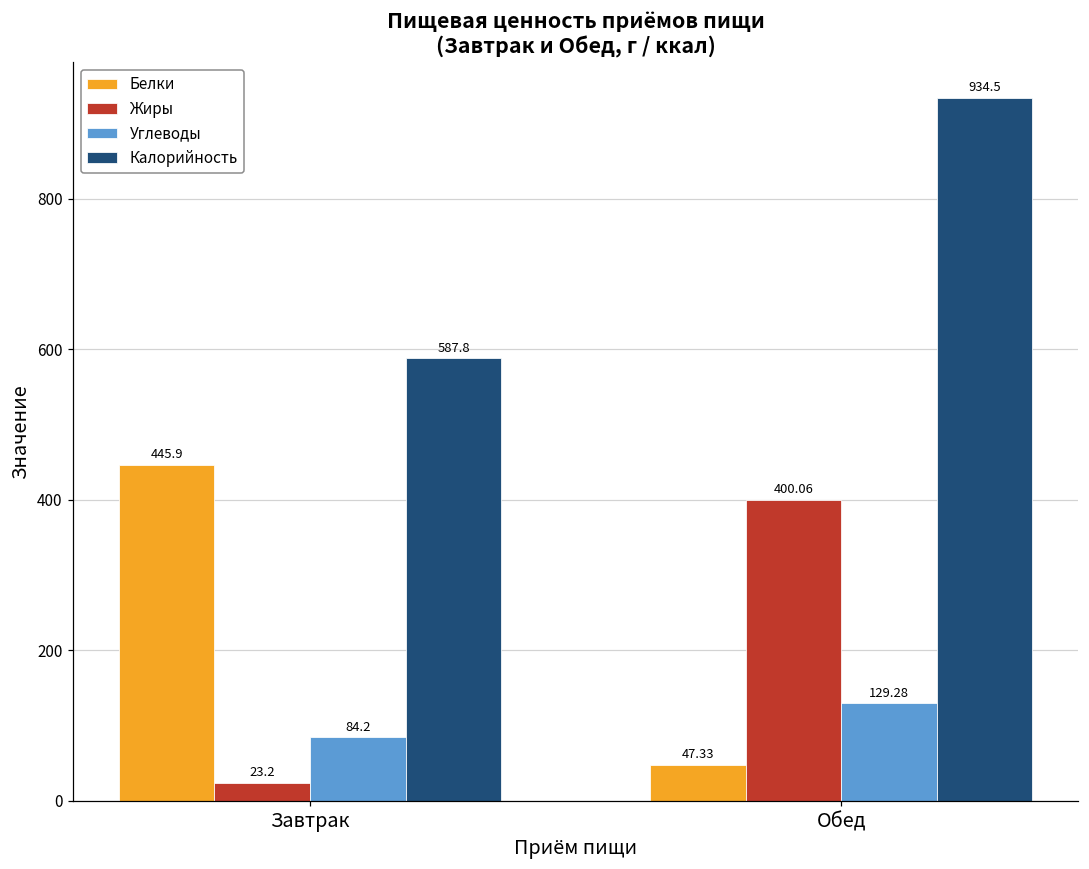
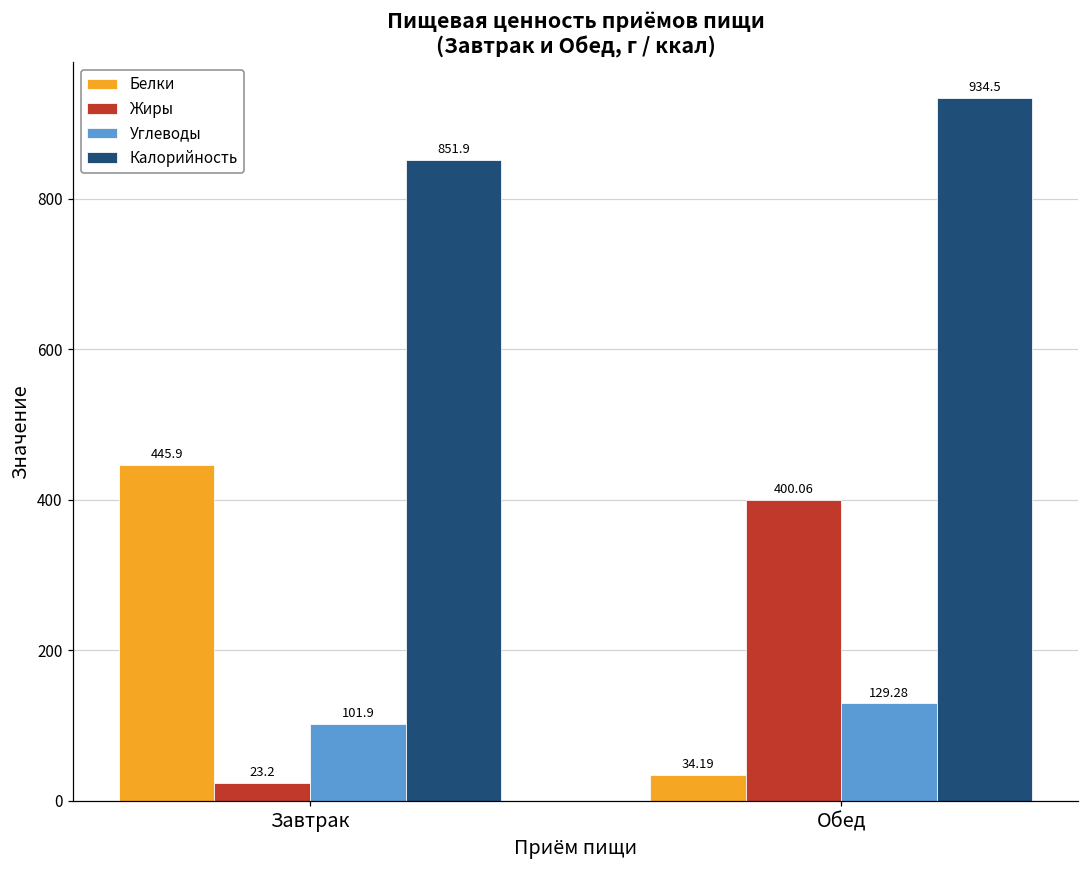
Углеводы, Завтрак: 84.2 -> 101.9
Калорийность, Завтрак: 587.8 -> 851.9
Белки, Обед: 47.33 -> 34.19
